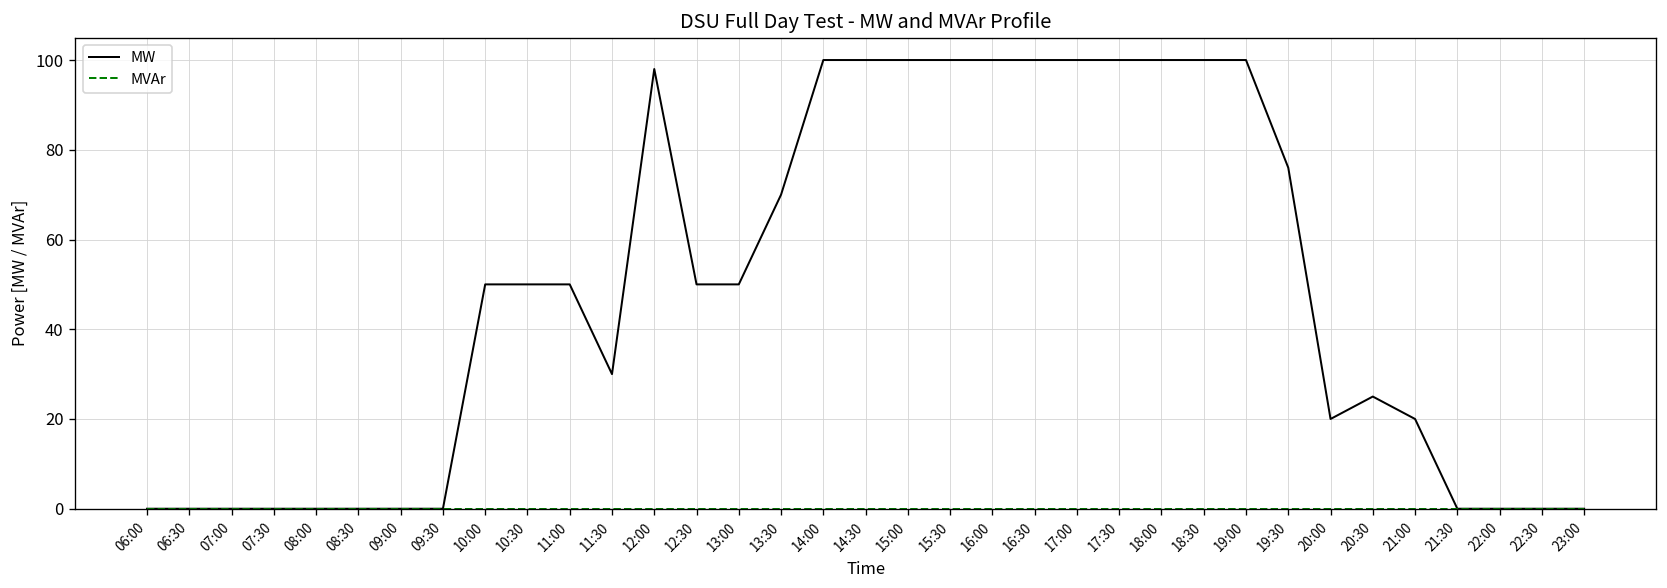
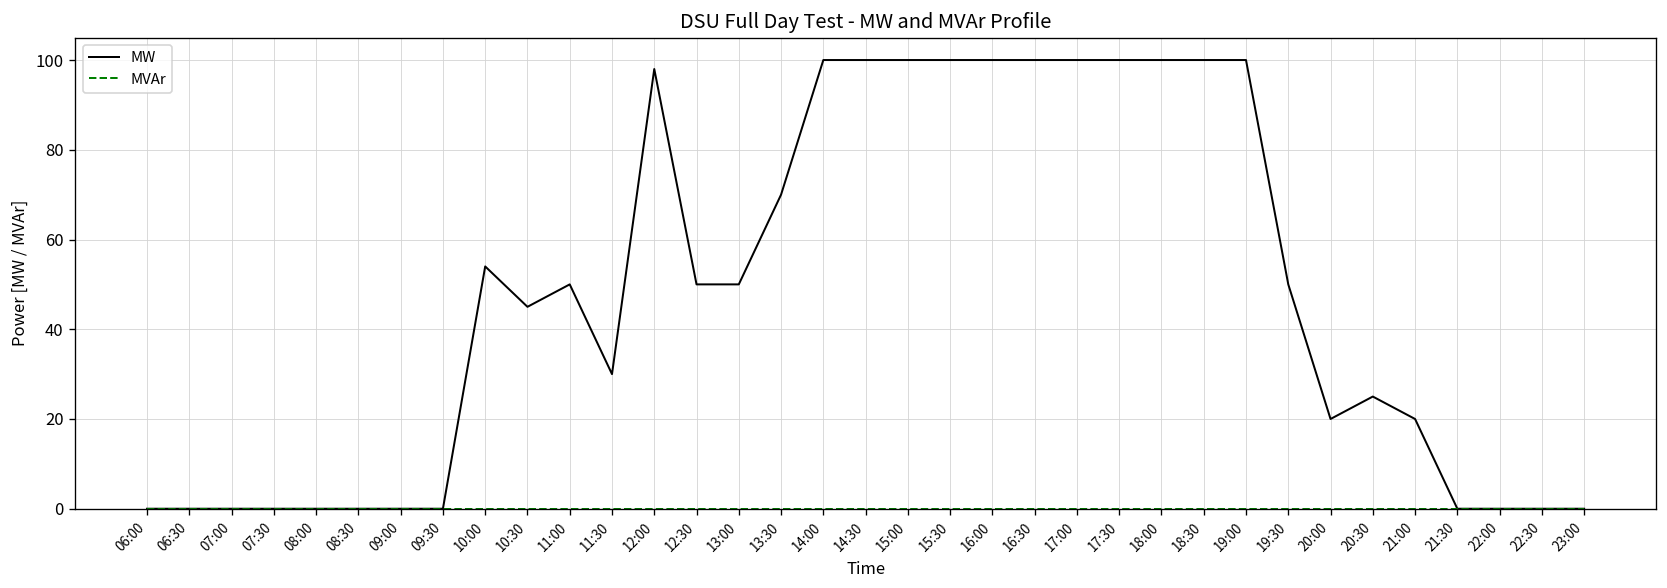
MW, 10:00: 50 -> 54
MW, 10:30: 50 -> 45
MW, 19:30: 76 -> 50
